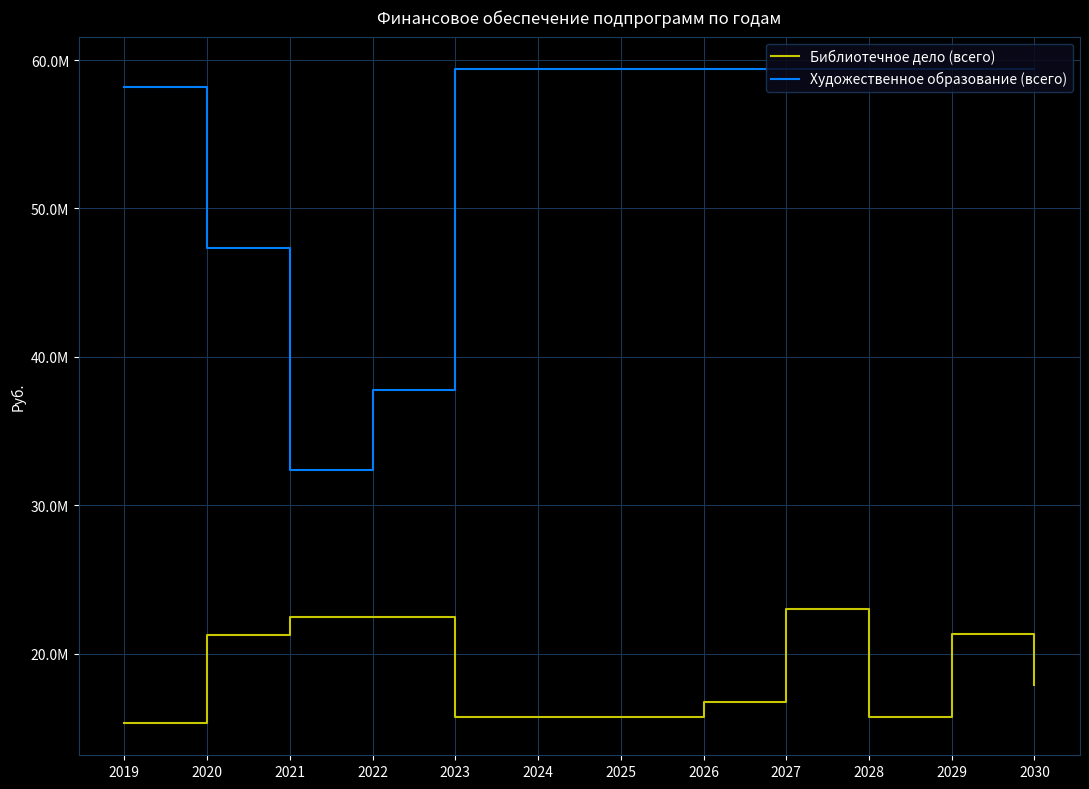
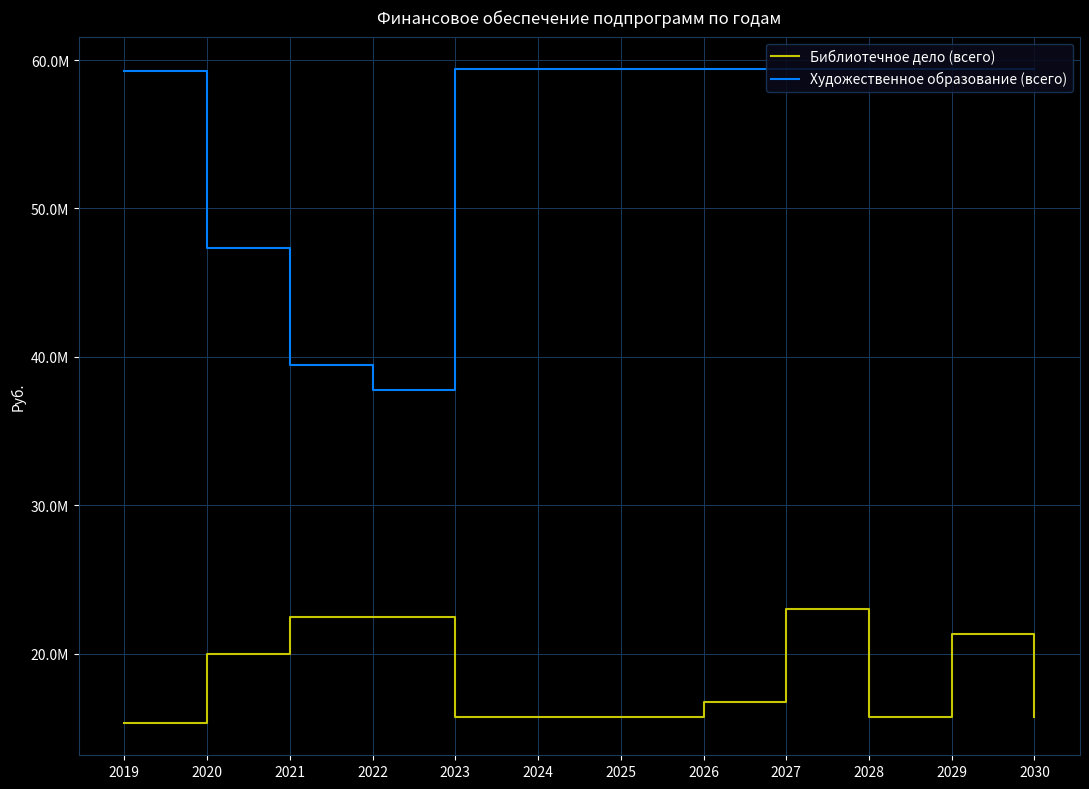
Художественное образование (всего), 2019: 58200000 -> 59300000
Библиотечное дело (всего), 2020: 21200000 -> 20000000
Художественное образование (всего), 2021: 32400000 -> 39500000
Библиотечное дело (всего), 2030: 17900000 -> 15700000
